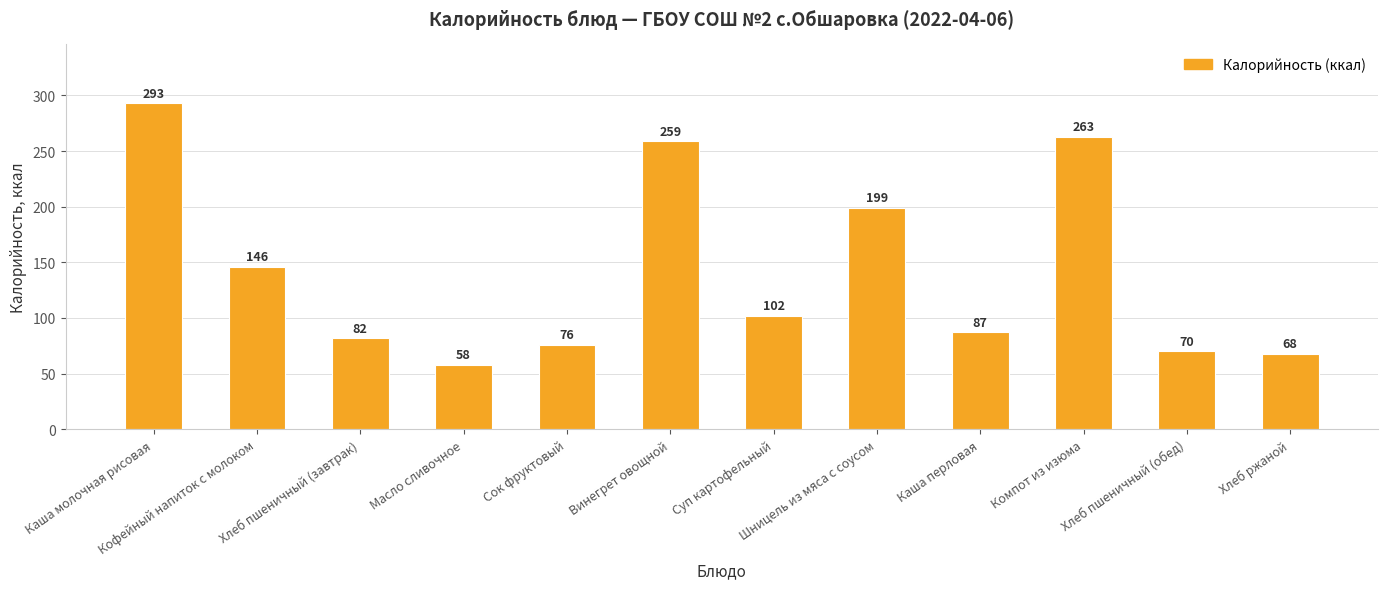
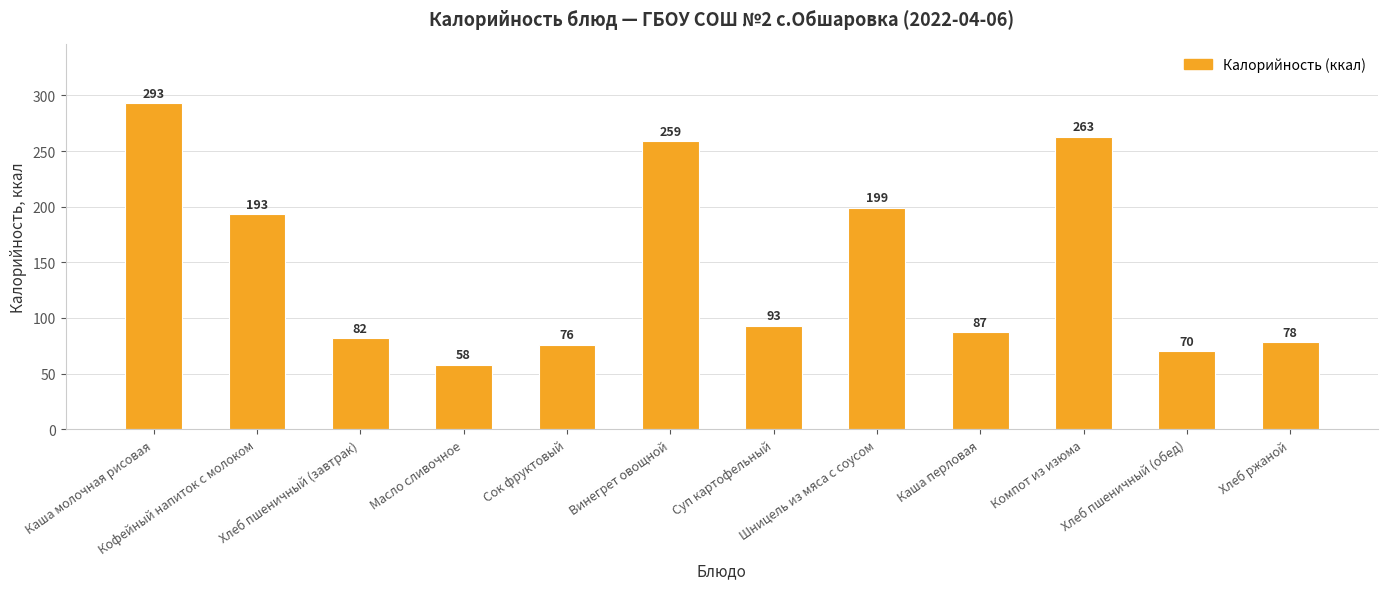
Кофейный напиток с молоком: 146 -> 193
Суп картофельный: 102 -> 93
Хлеб ржаной: 68 -> 78
